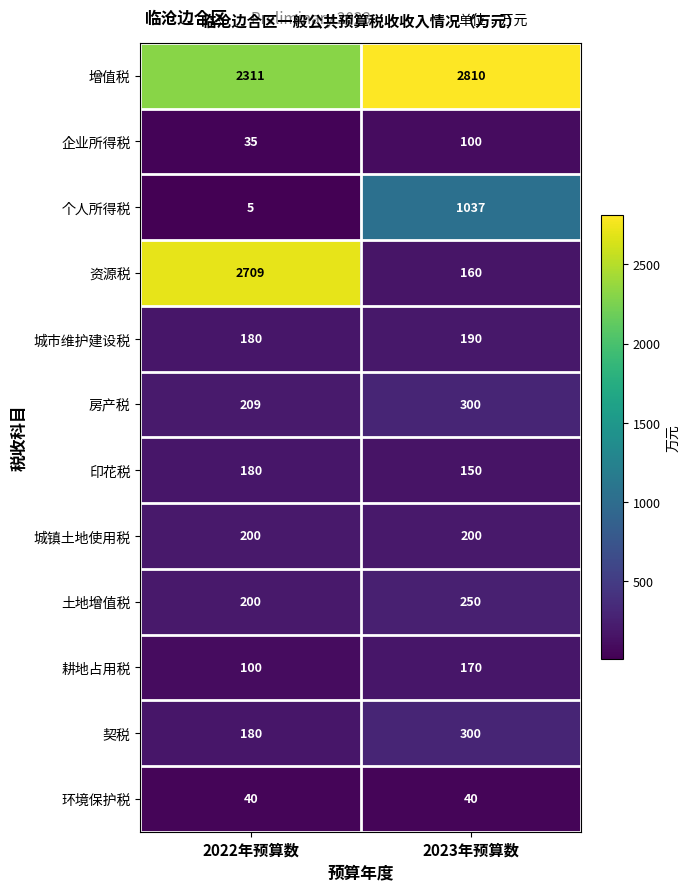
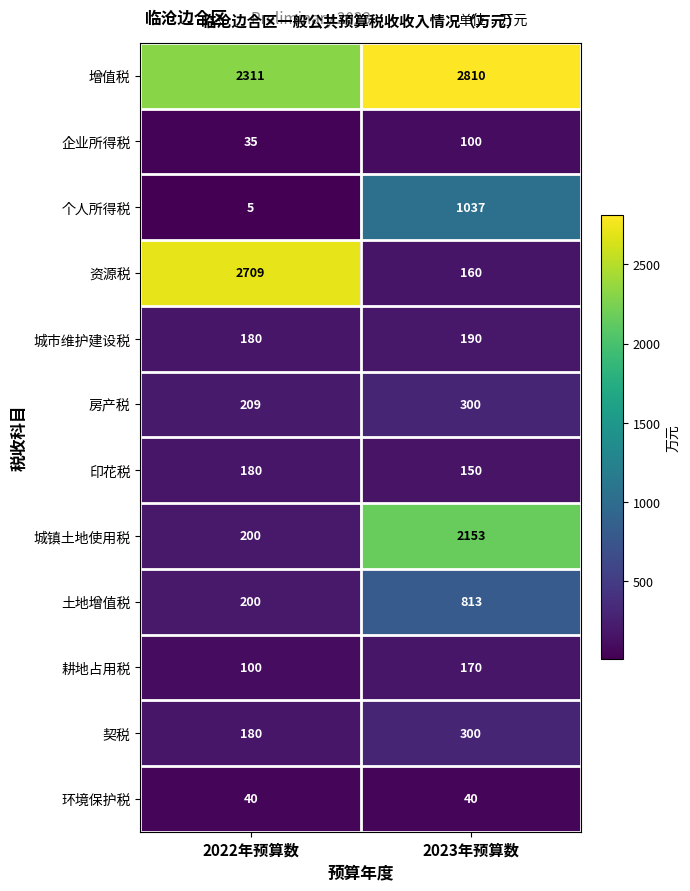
城镇土地使用税, 2023年预算数: 200 -> 2153
土地增值税, 2023年预算数: 250 -> 813
